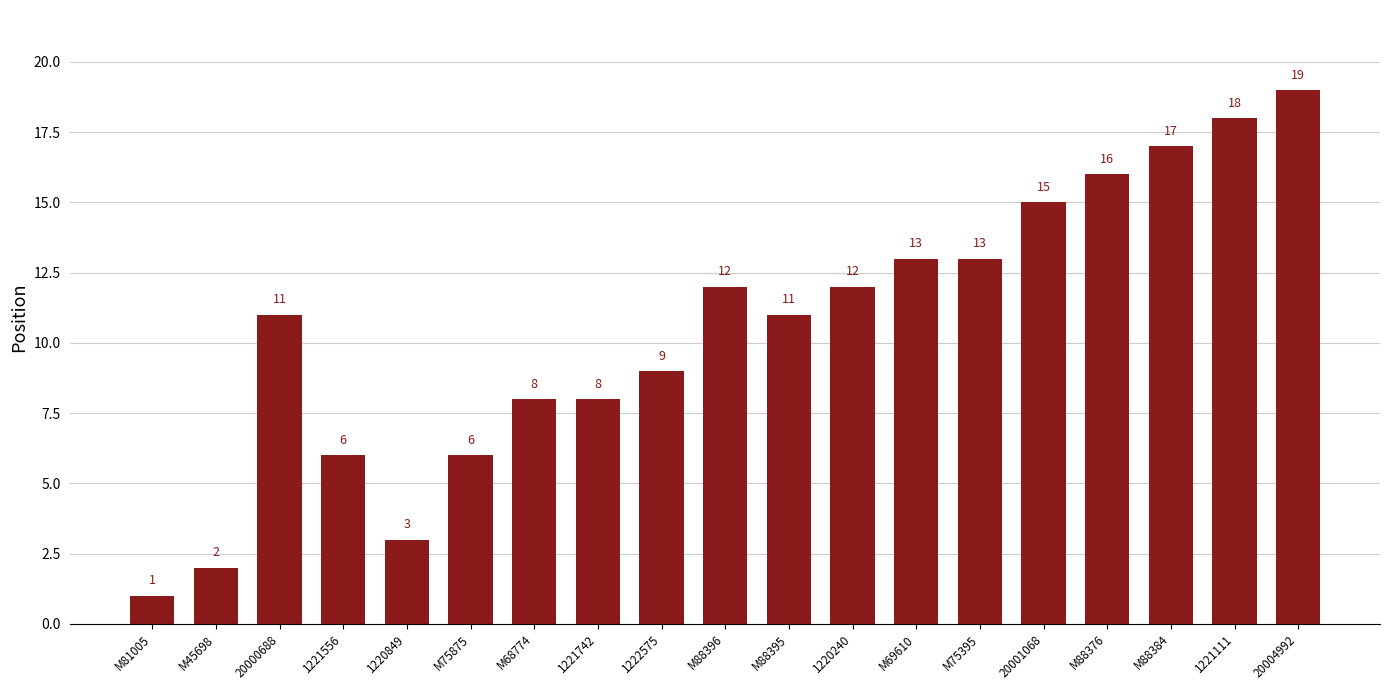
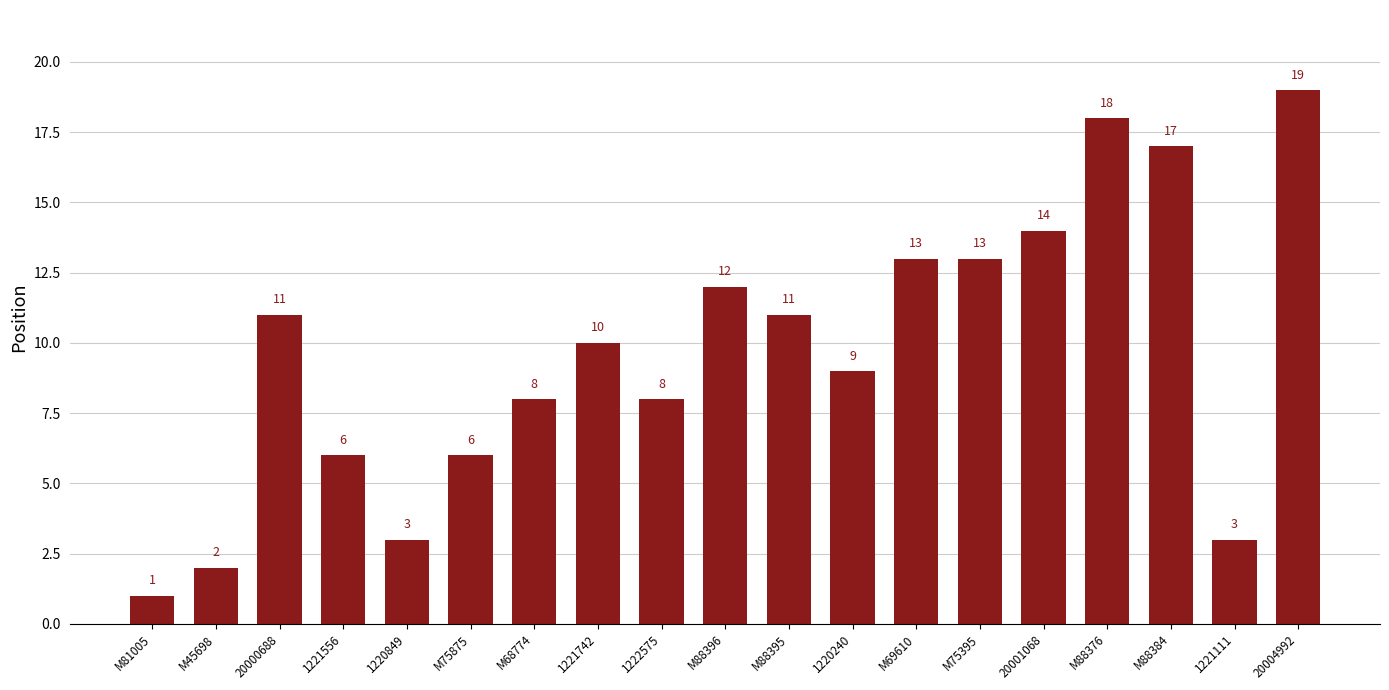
1221742: 8 -> 10
1222575: 9 -> 8
1220240: 12 -> 9
20001068: 15 -> 14
M88376: 16 -> 18
1221111: 18 -> 3
